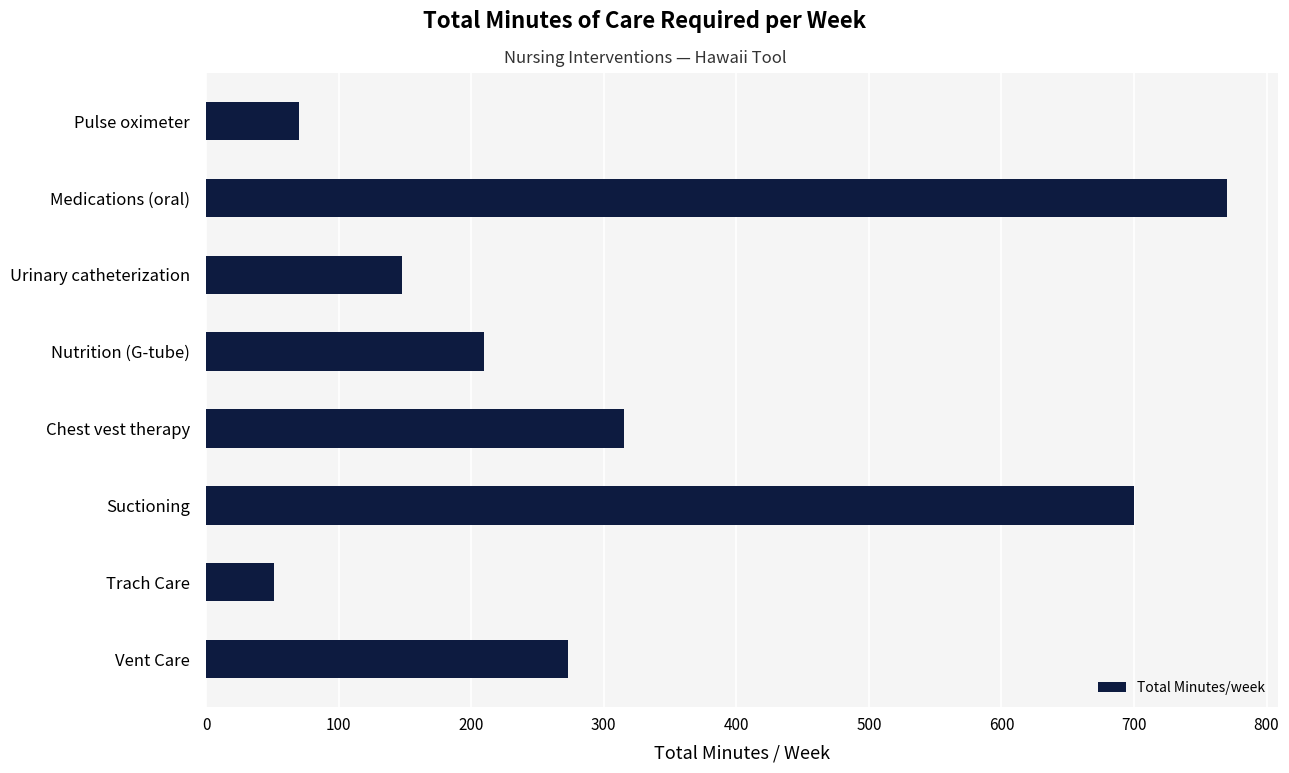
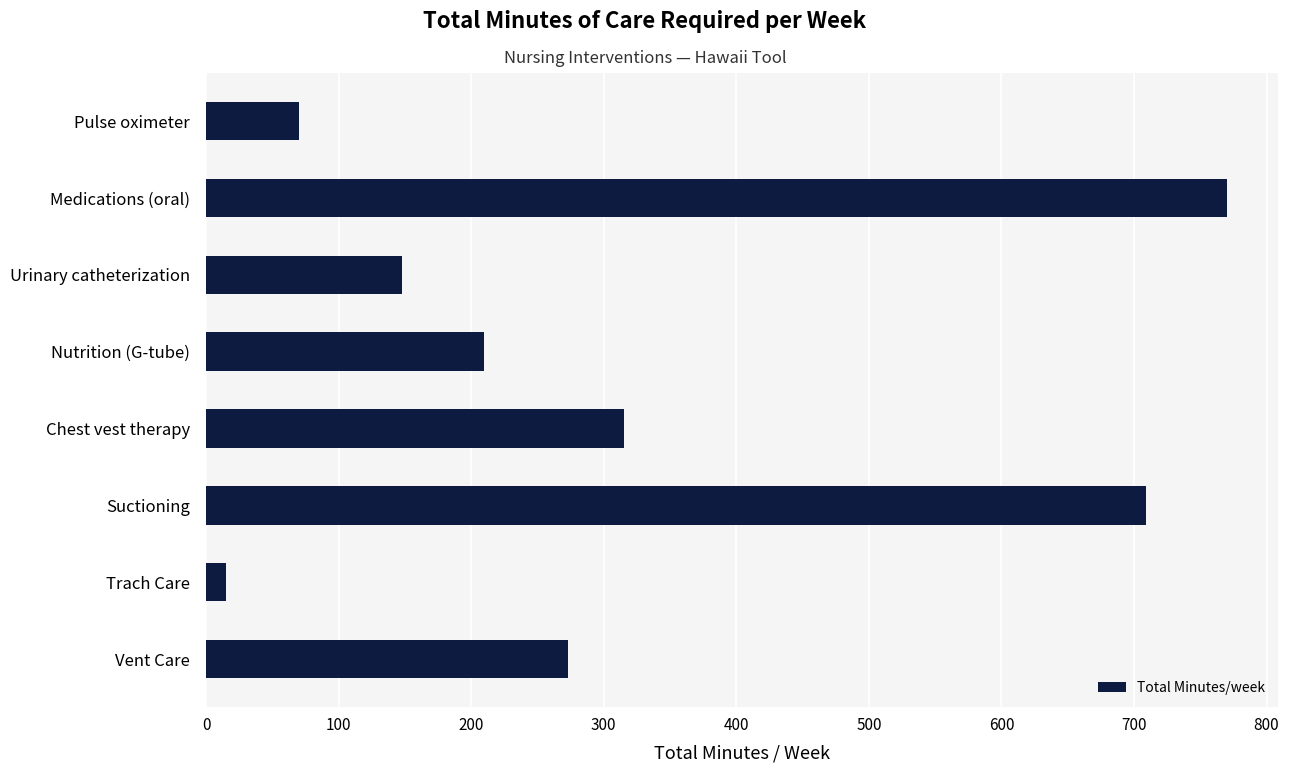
Suctioning: 700 -> 709
Trach Care: 51 -> 15
